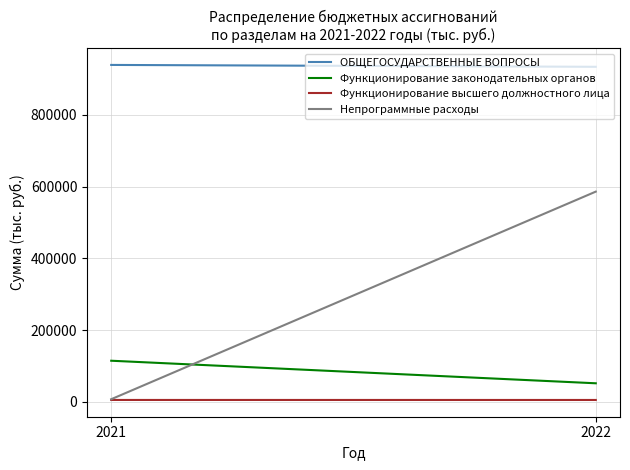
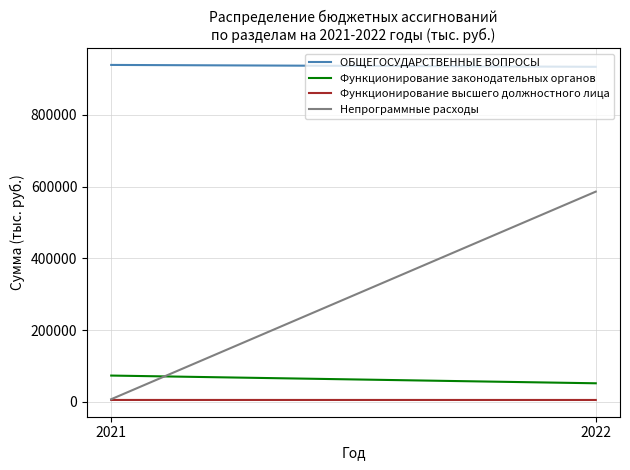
Функционирование законодательных органов, 2021: 110000 -> 70000
